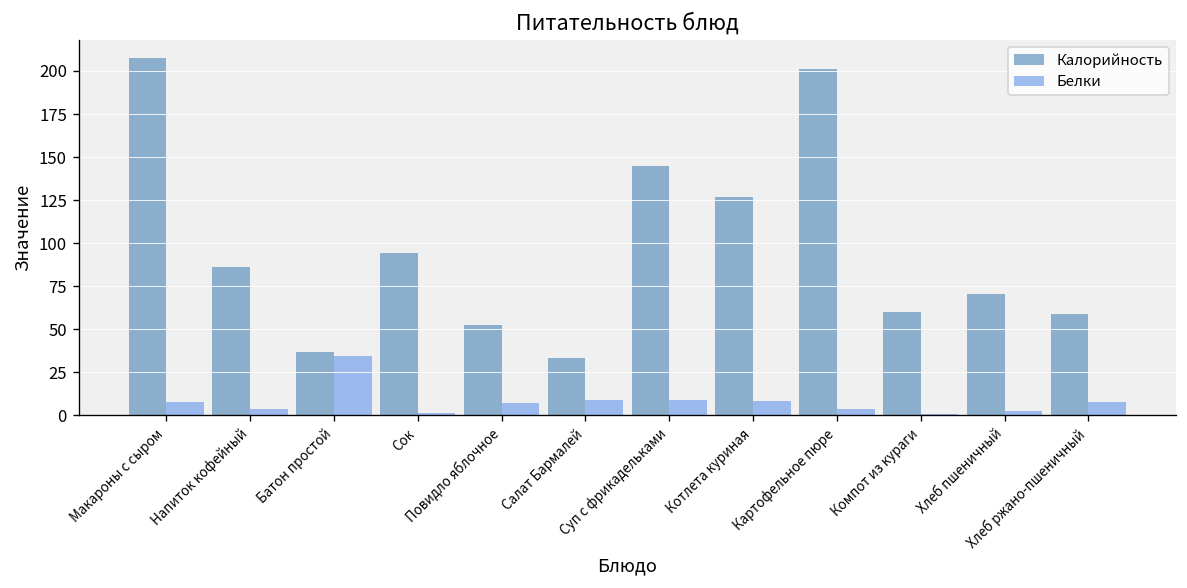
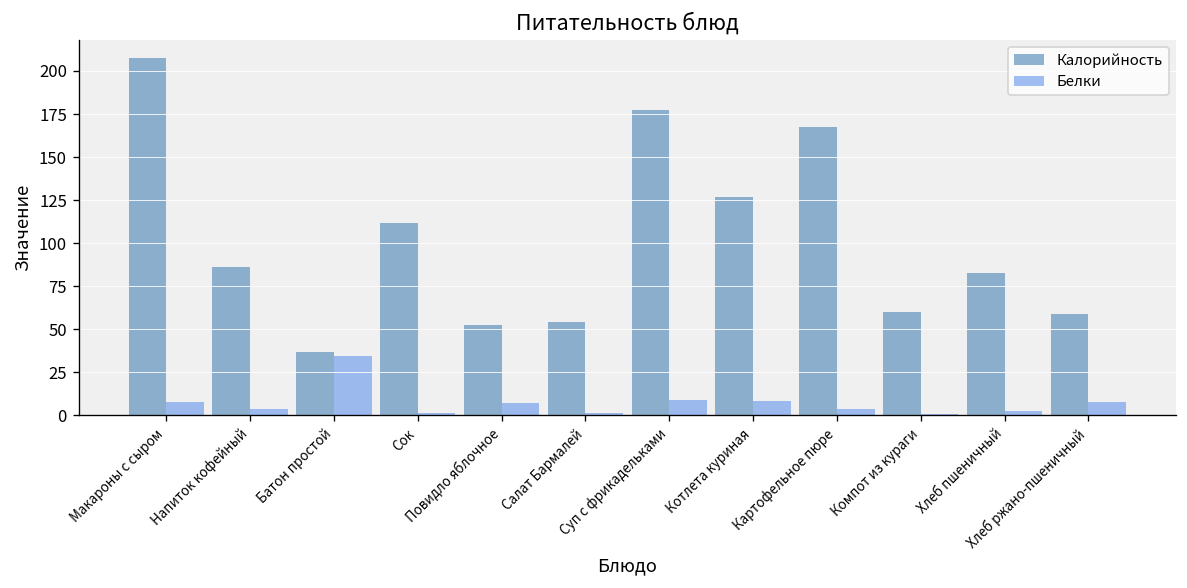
Калорийность, Сок: 95 -> 112
Калорийность, Салат Бармалей: 33 -> 54
Белки, Салат Бармалей: 9 -> 1
Калорийность, Суп с фрикадельками: 145 -> 177
Калорийность, Картофельное пюре: 201 -> 167
Калорийность, Хлеб пшеничный: 70 -> 83
